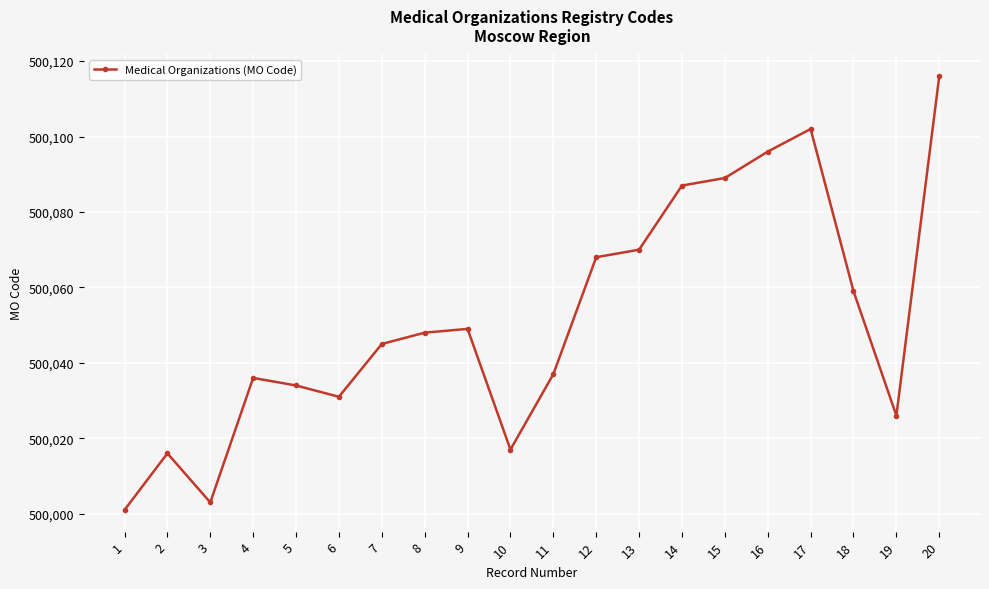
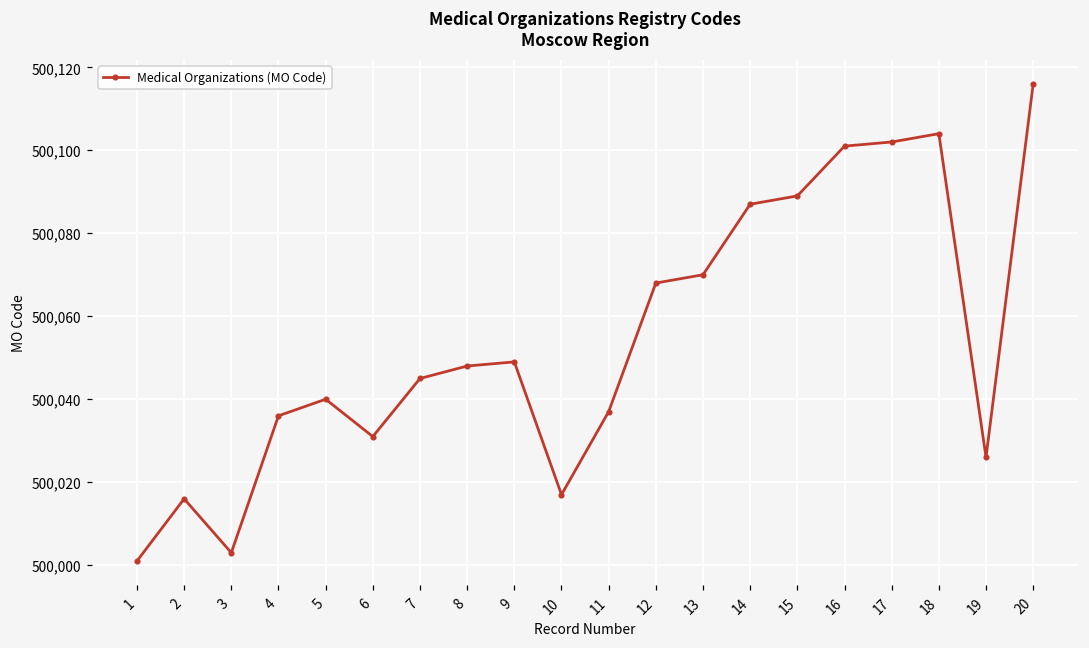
5: 500,034 -> 500,040
16: 500,096 -> 500,101
18: 500,059 -> 500,104
